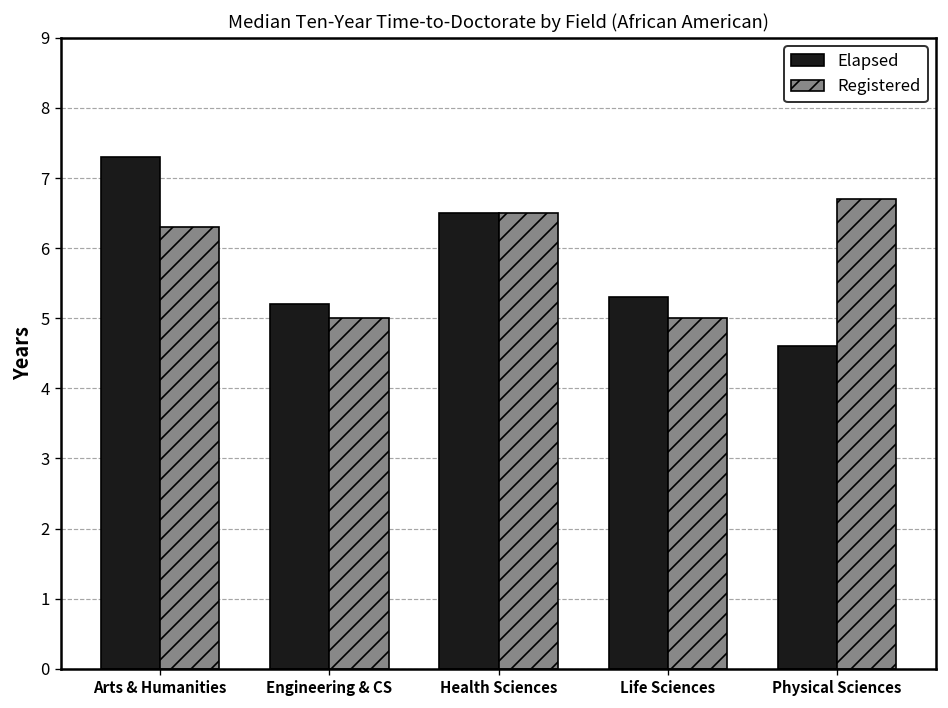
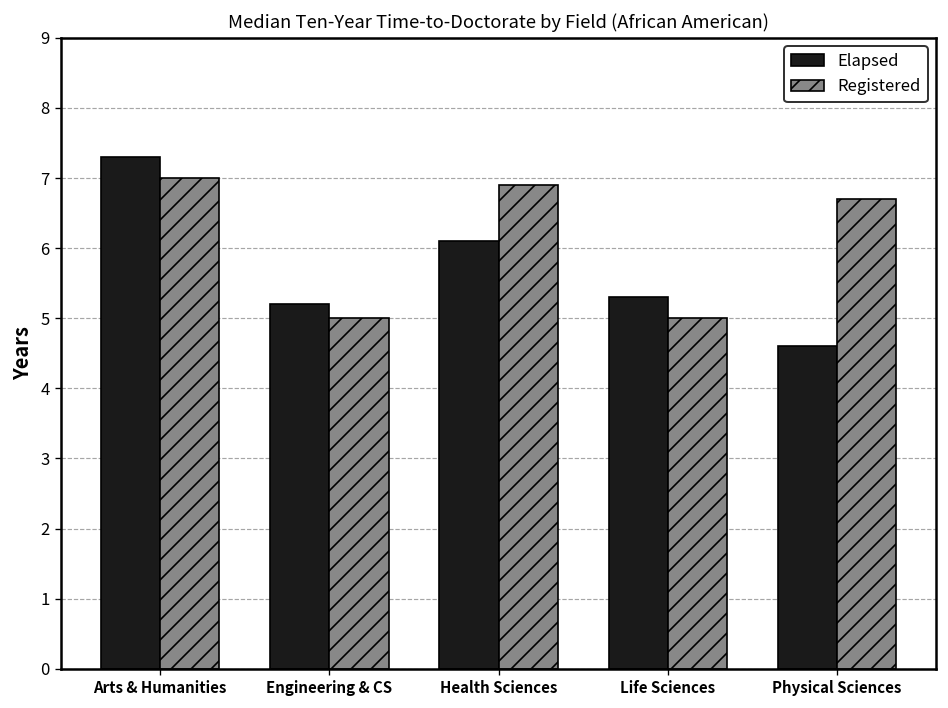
Registered, Arts & Humanities: 6.3 -> 7.0
Elapsed, Health Sciences: 6.5 -> 6.1
Registered, Health Sciences: 6.5 -> 6.9
